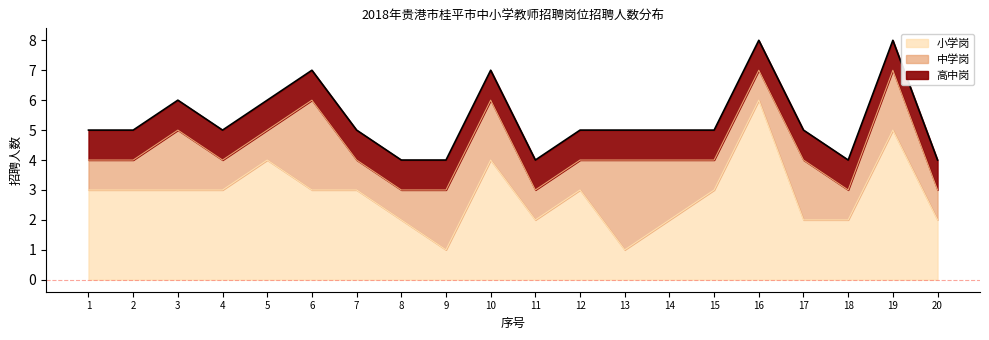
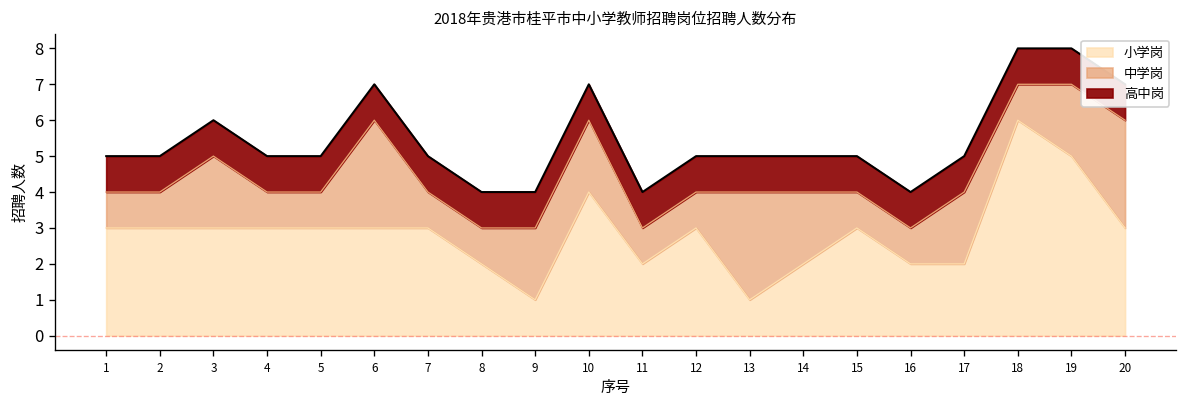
小学岗, 5: 4 -> 3
小学岗, 16: 6 -> 2
小学岗, 18: 2 -> 6
小学岗, 20: 2 -> 3
中学岗, 20: 1 -> 3
